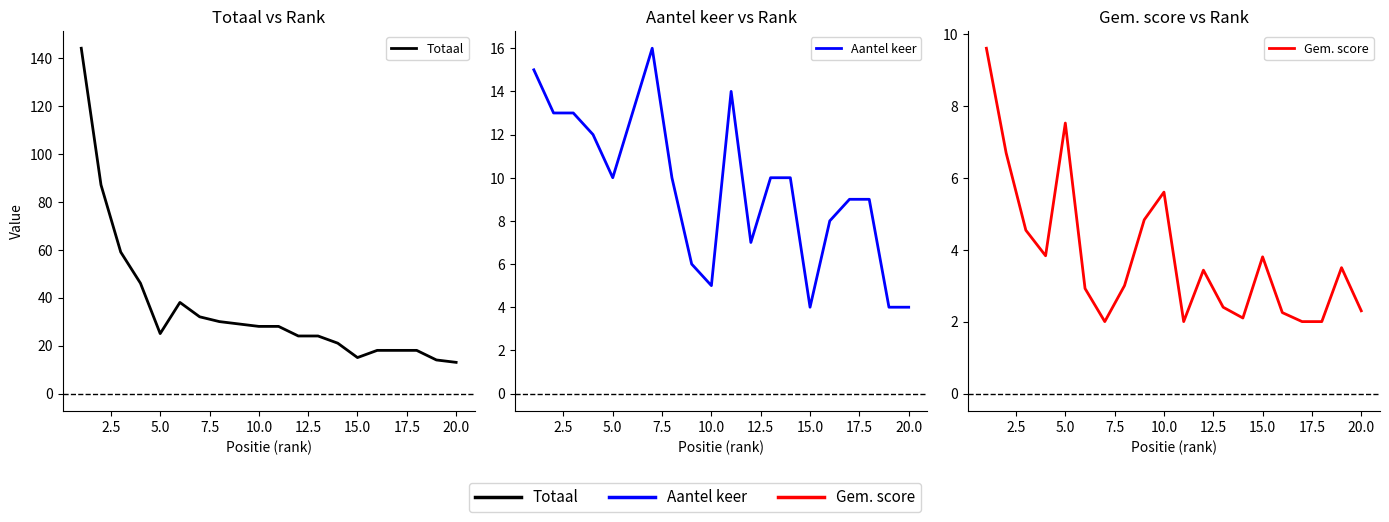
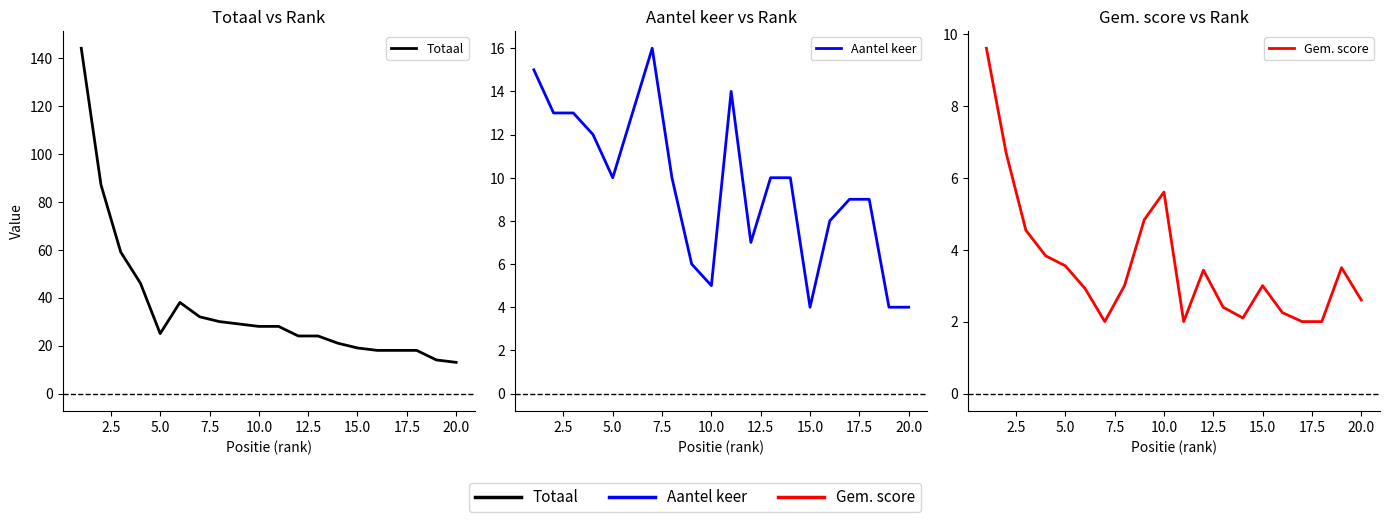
Totaal vs Rank, 15.0: 15 -> 19
Gem. score vs Rank, 5.0: 7.5 -> 3.6
Gem. score vs Rank, 15.0: 3.8 -> 3.0
Gem. score vs Rank, 20.0: 2.3 -> 2.6
